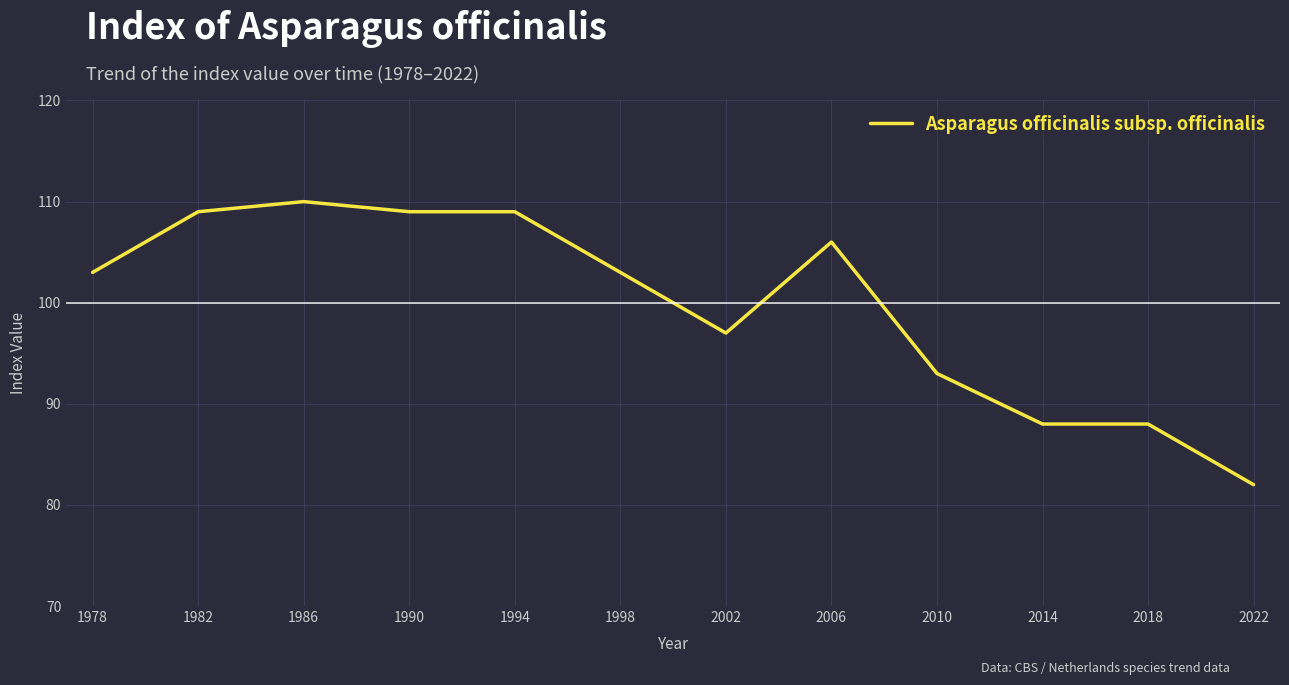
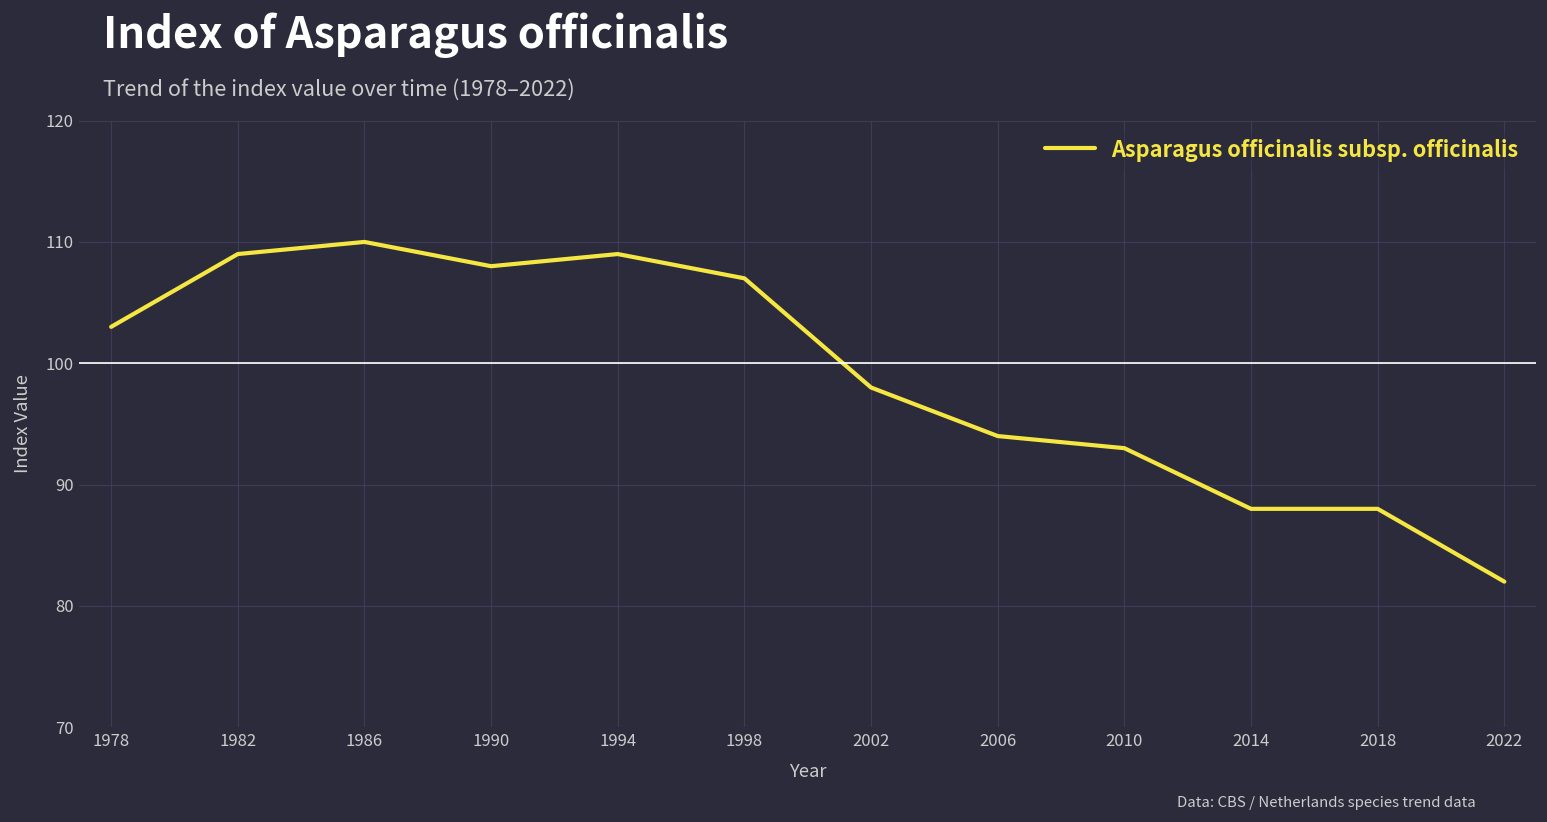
1990: 109 -> 108
1998: 103 -> 107
2002: 97 -> 98
2006: 106 -> 94
